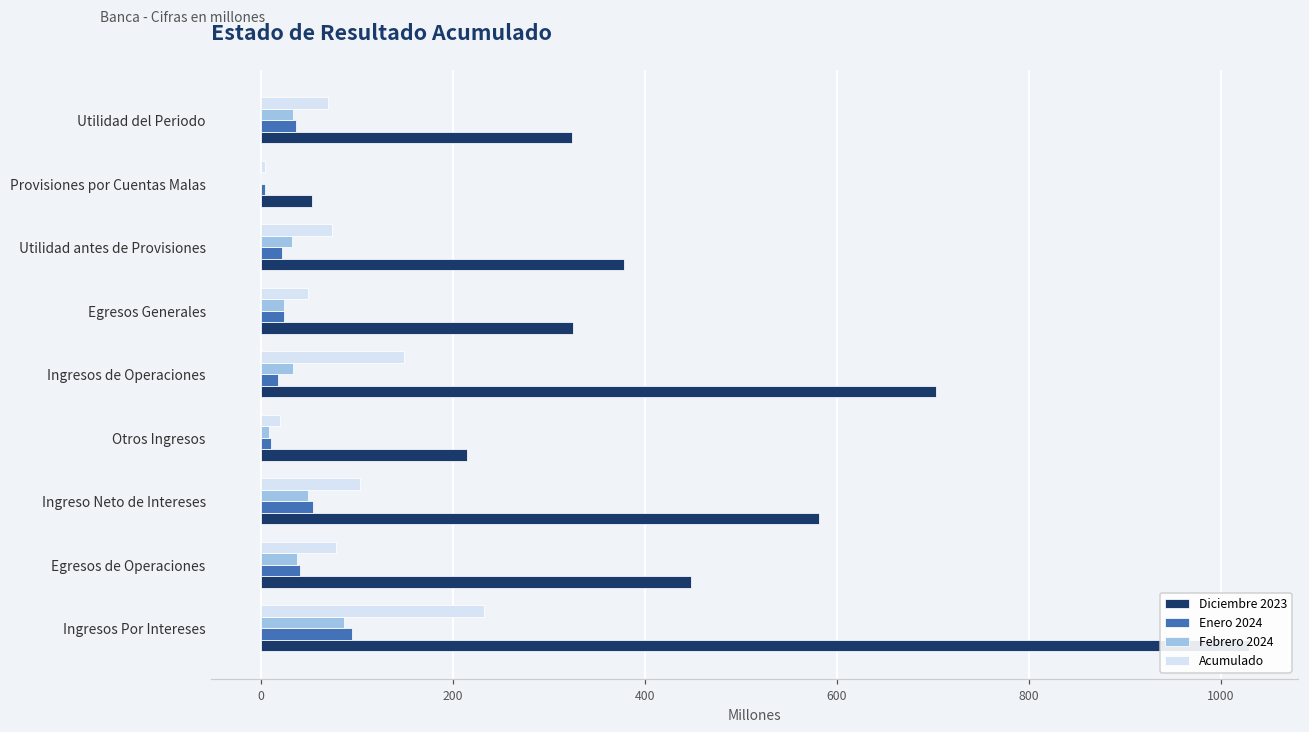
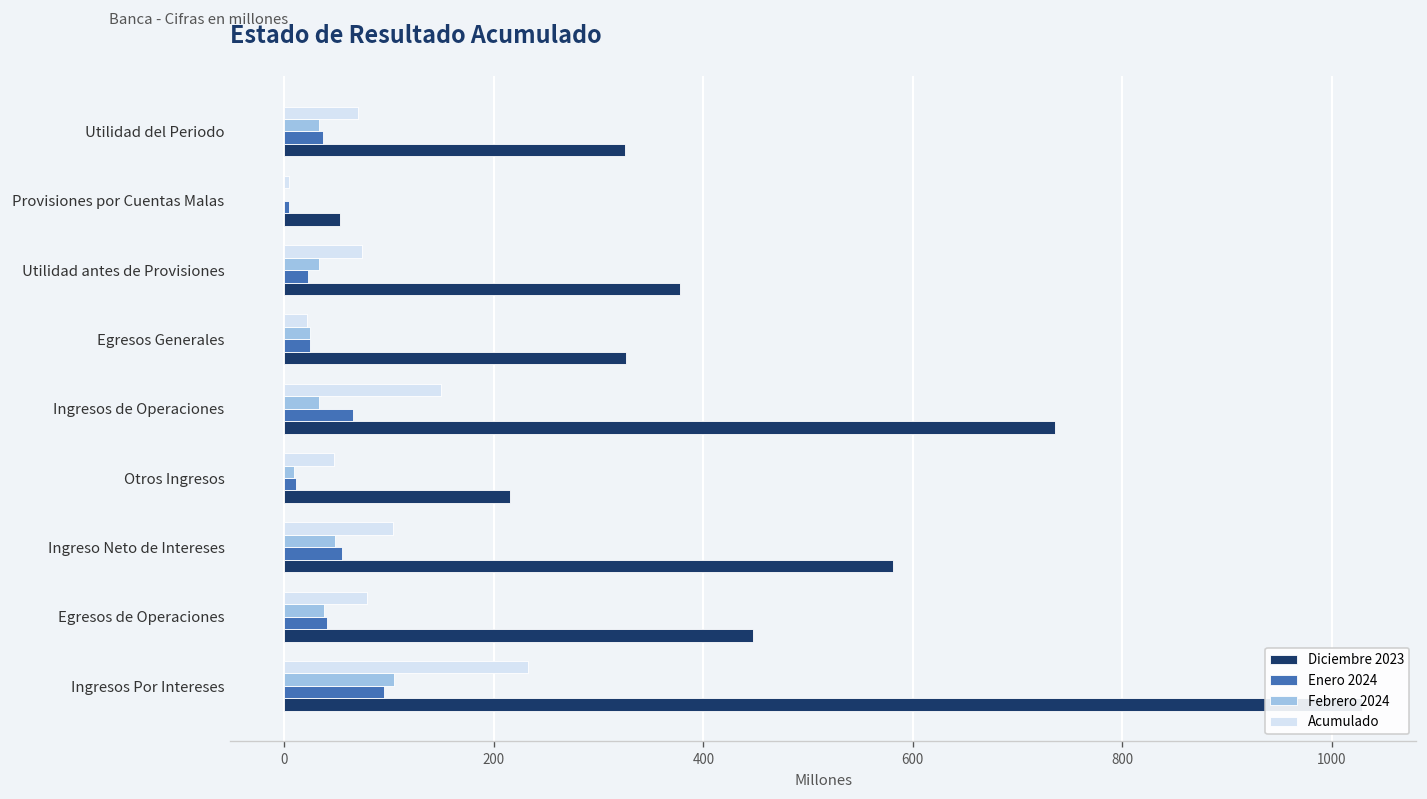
Acumulado, Egresos Generales: 50 -> 20
Enero 2024, Ingresos de Operaciones: 20 -> 70
Diciembre 2023, Ingresos de Operaciones: 700 -> 740
Acumulado, Otros Ingresos: 20 -> 50
Febrero 2024, Ingresos Por Intereses: 90 -> 100
